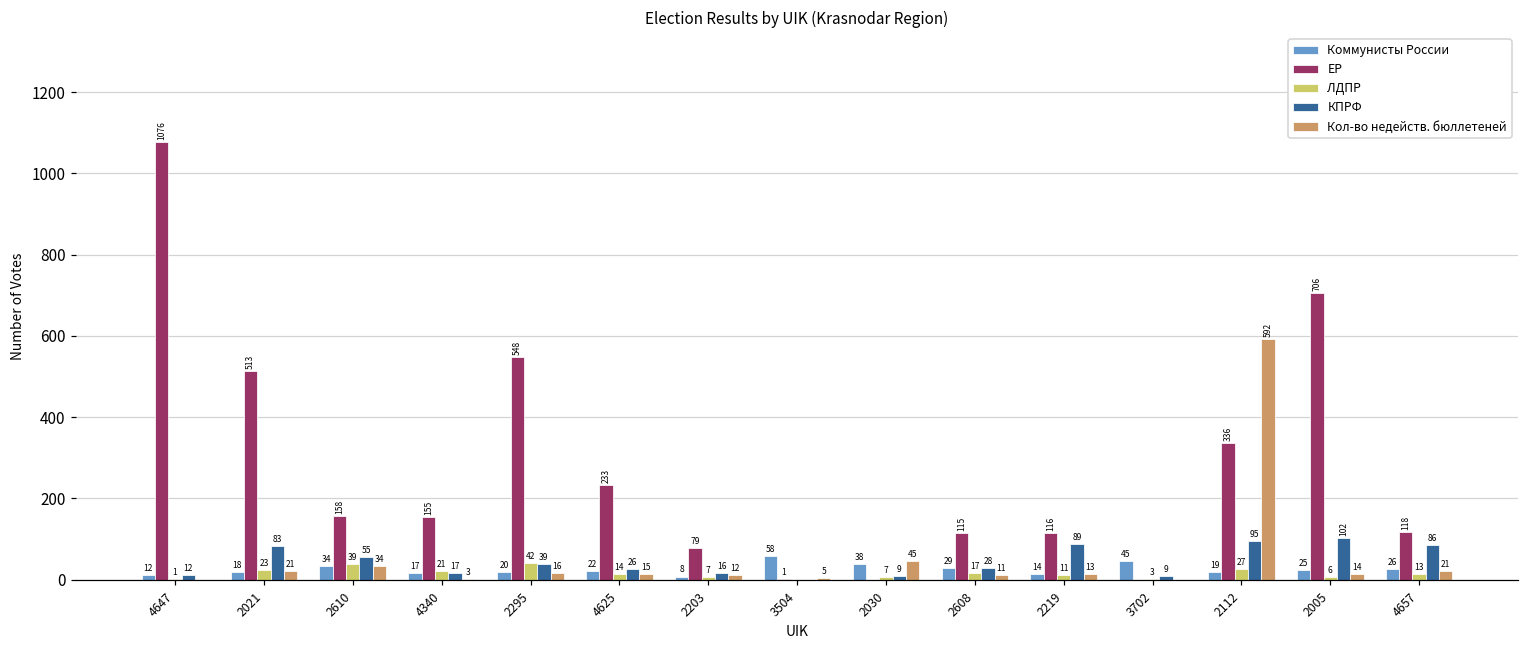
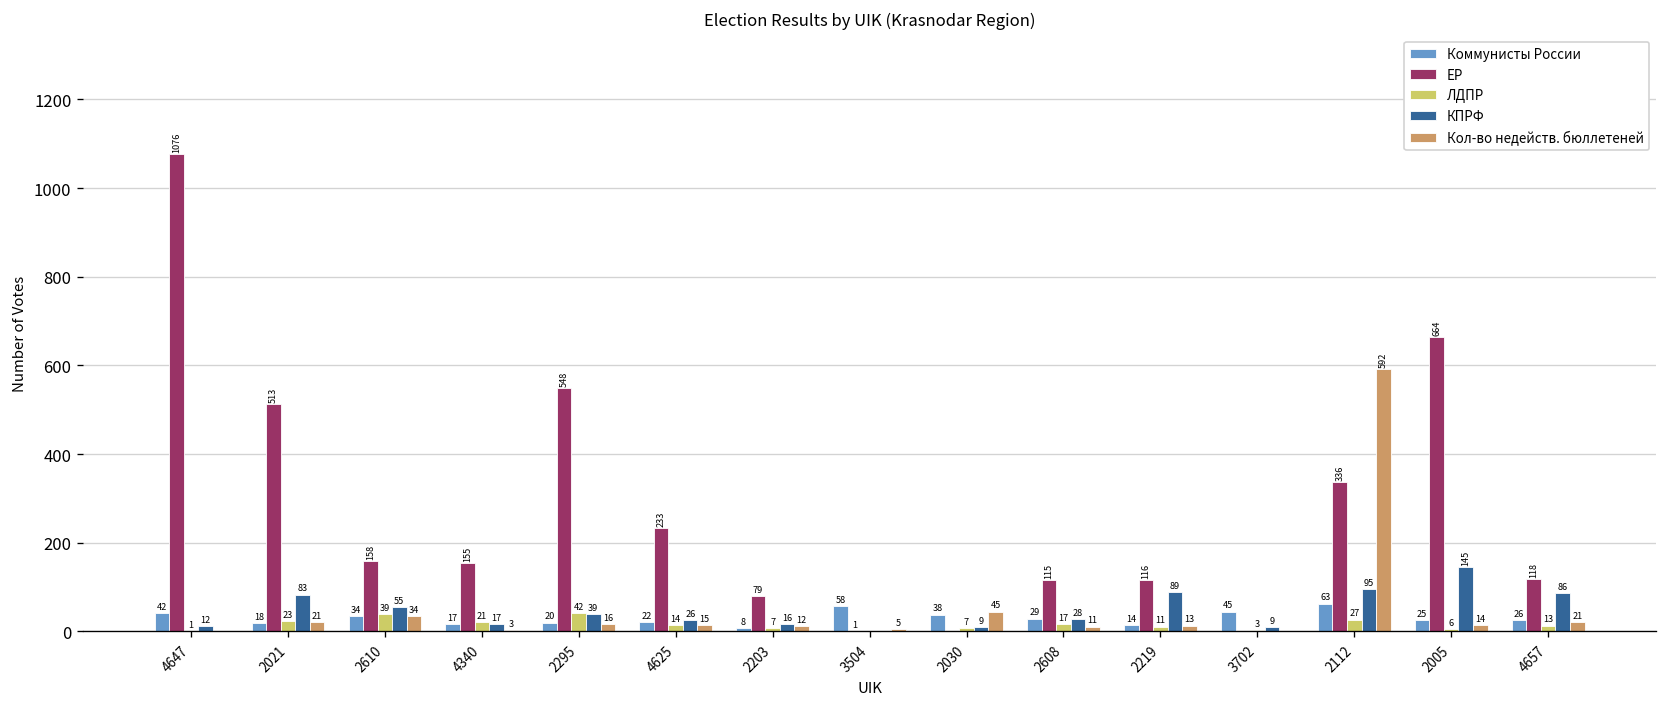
Коммунисты России, 4647: 12 -> 42
Коммунисты России, 2112: 19 -> 63
ЕР, 2005: 706 -> 664
КПРФ, 2005: 102 -> 145
